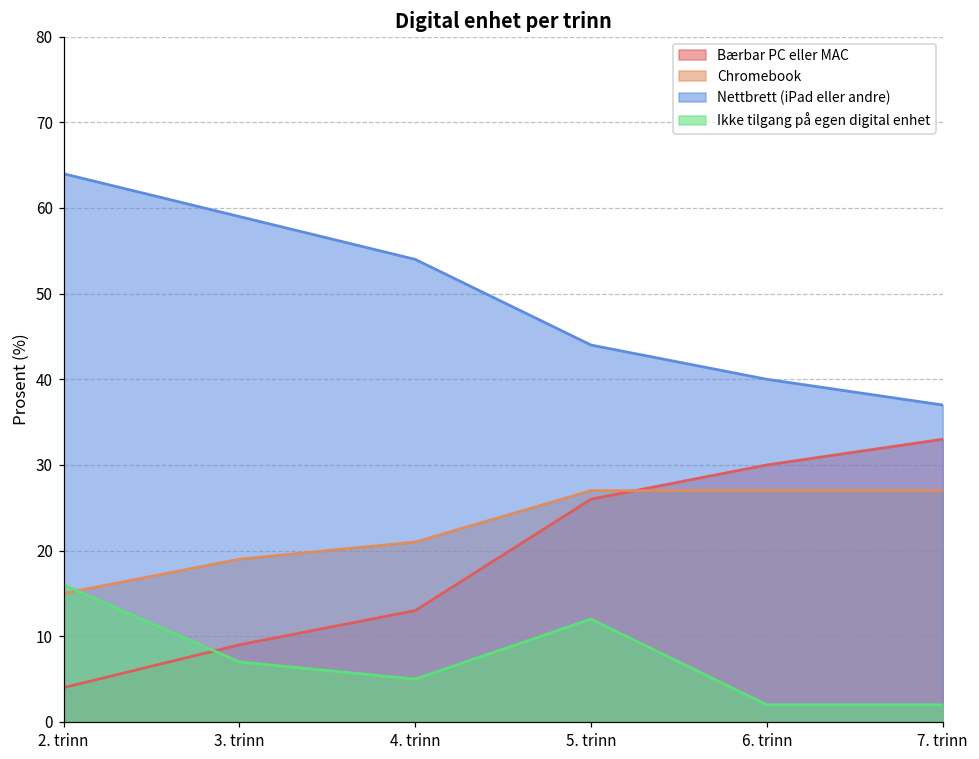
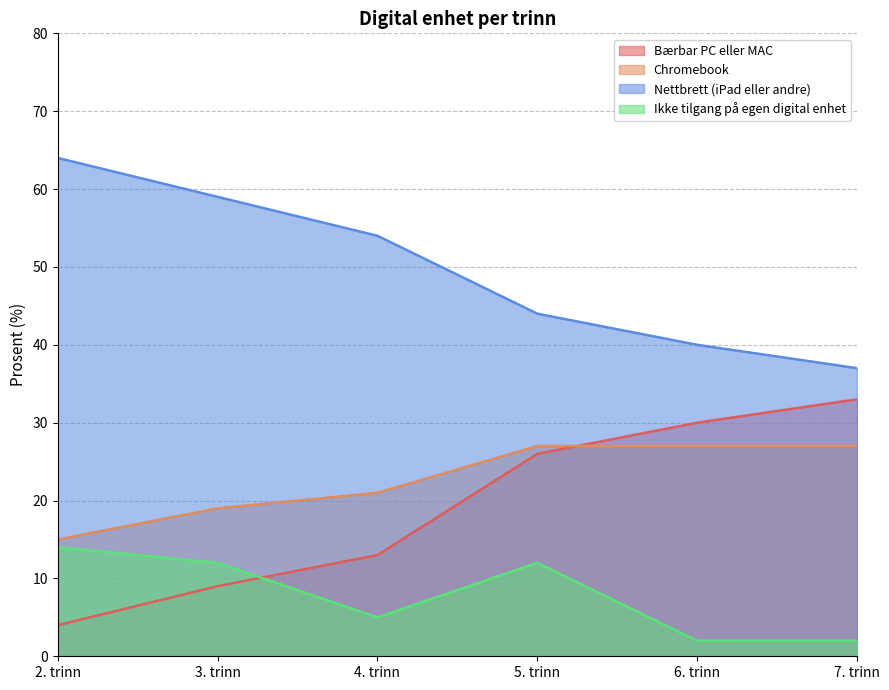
Ikke tilgang på egen digital enhet, 2. trinn: 16 -> 14
Ikke tilgang på egen digital enhet, 3. trinn: 7 -> 12
